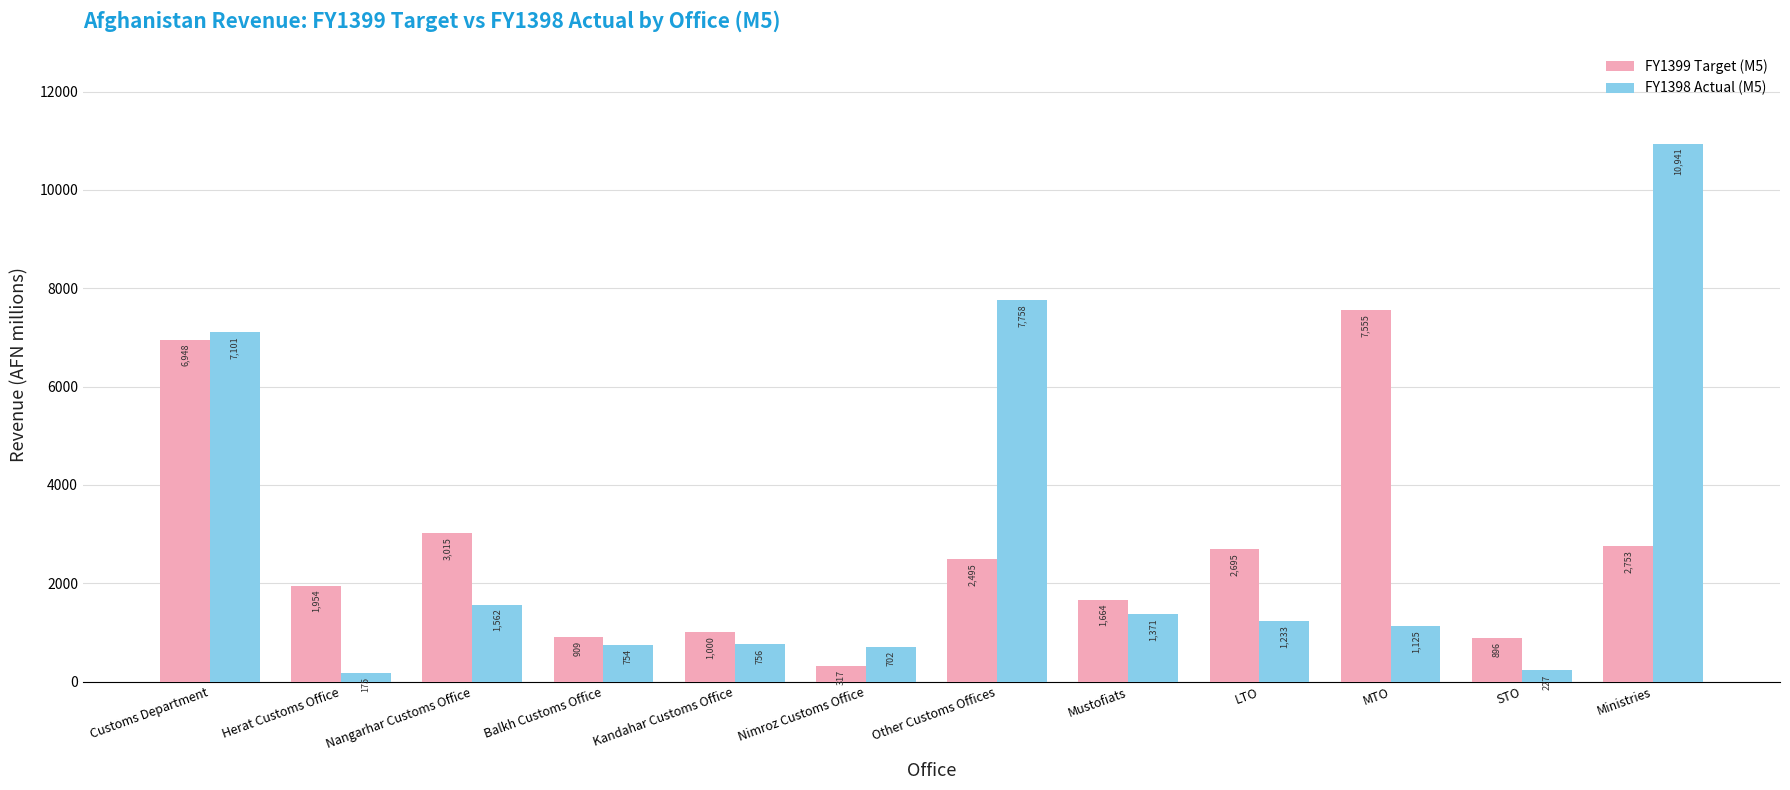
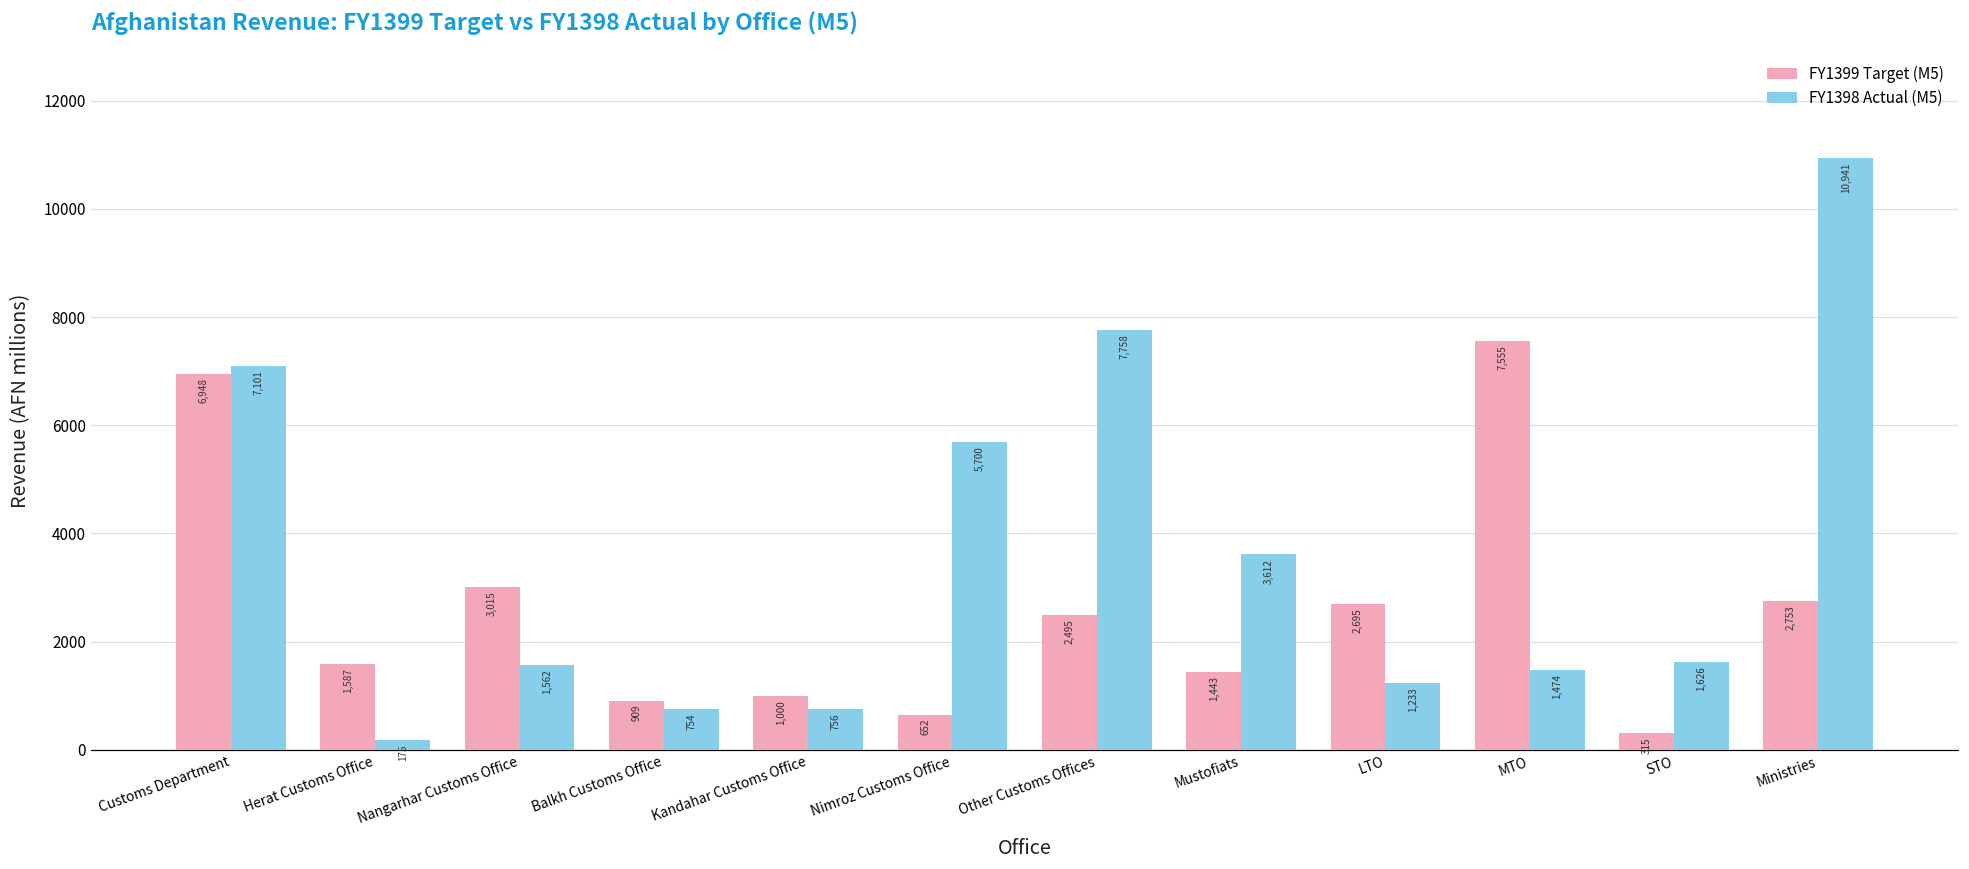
FY1399 Target (M5), Herat Customs Office: 1,954 -> 1,587
FY1399 Target (M5), Nimroz Customs Office: 317 -> 652
FY1398 Actual (M5), Nimroz Customs Office: 702 -> 5,700
FY1399 Target (M5), Mustofiats: 1,664 -> 1,443
FY1398 Actual (M5), Mustofiats: 1,371 -> 3,612
FY1398 Actual (M5), MTO: 1,125 -> 1,474
FY1399 Target (M5), STO: 896 -> 315
FY1398 Actual (M5), STO: 227 -> 1,626
